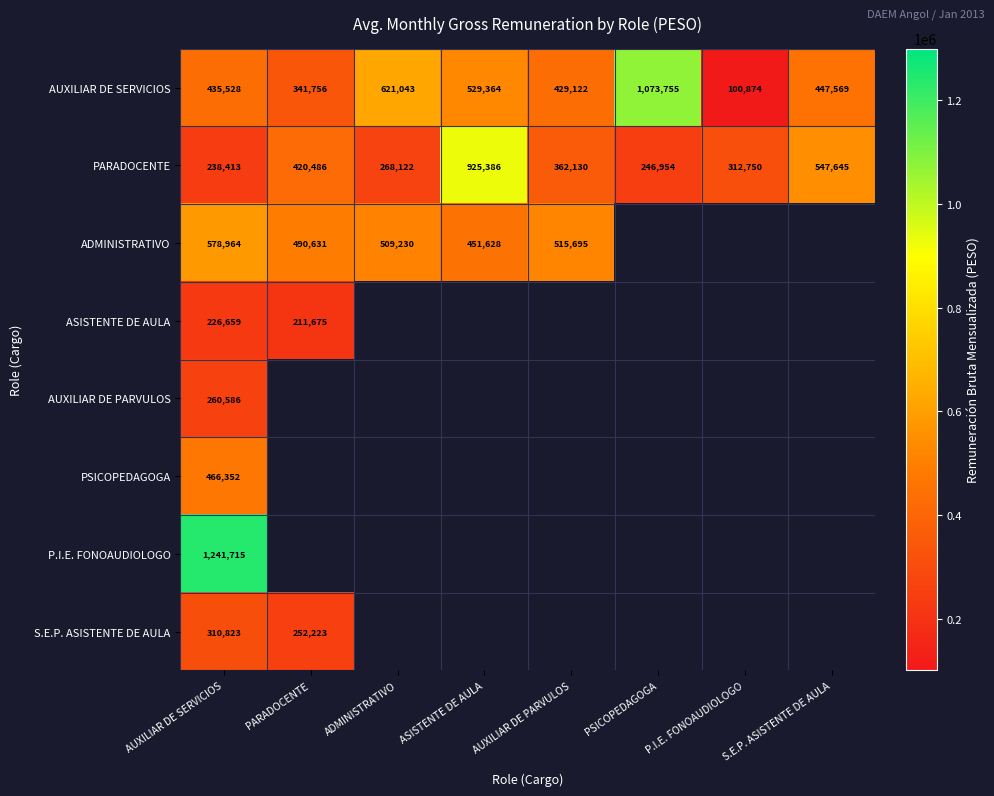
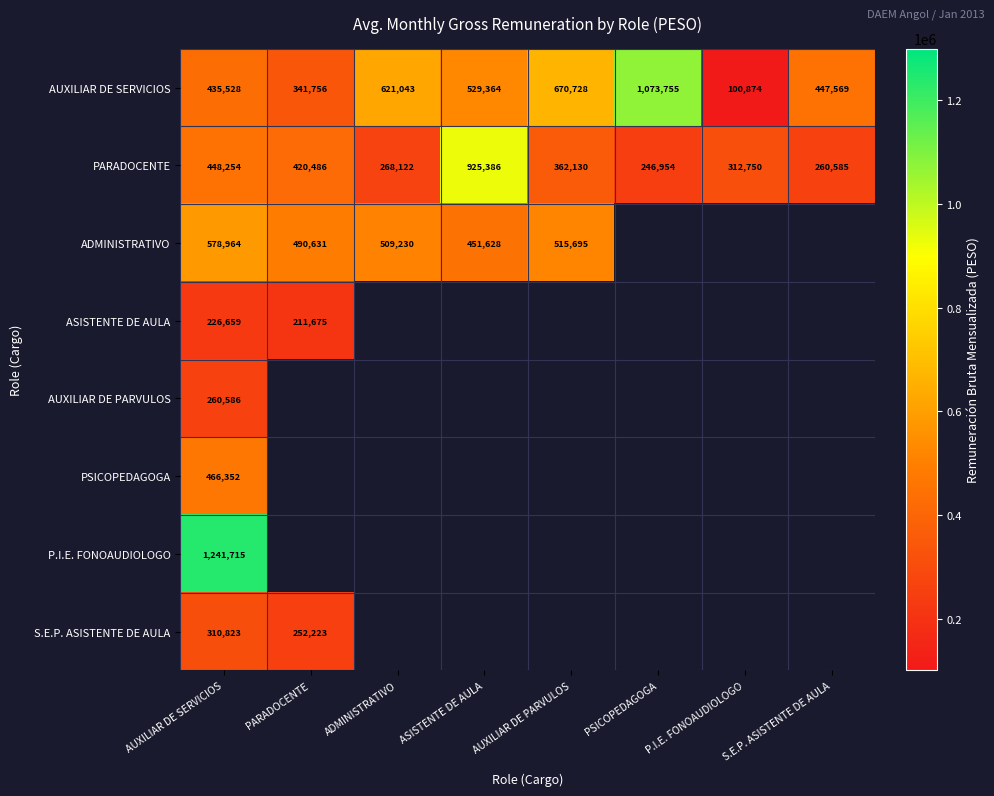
AUXILIAR DE SERVICIOS, AUXILIAR DE PARVULOS: 429,122 -> 670,728
PARADOCENTE, AUXILIAR DE SERVICIOS: 238,413 -> 448,254
PARADOCENTE, S.E.P. ASISTENTE DE AULA: 547,645 -> 260,585
